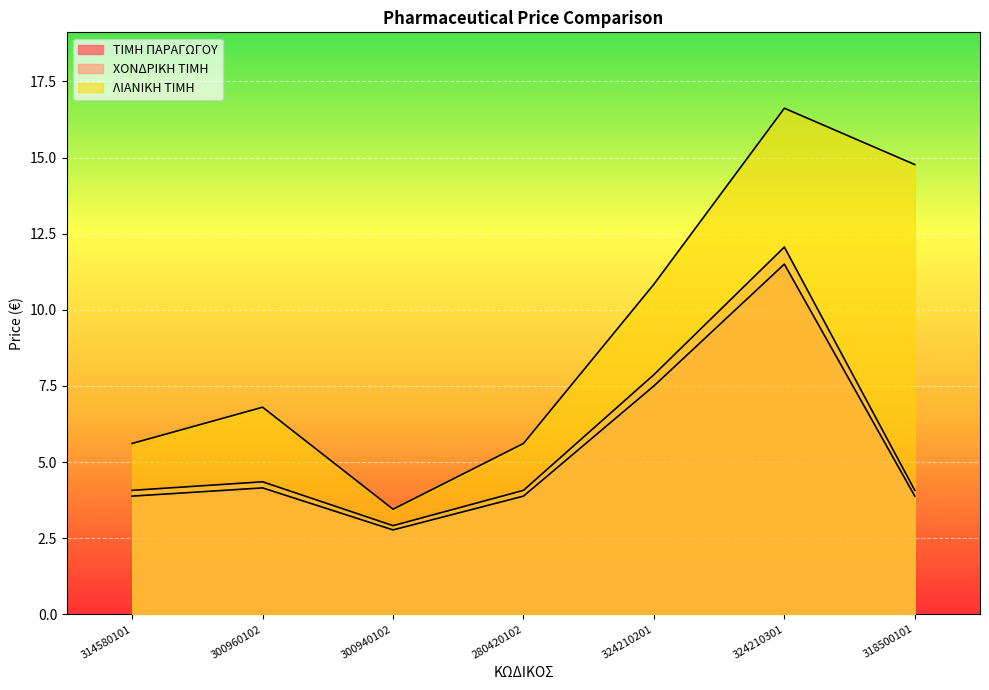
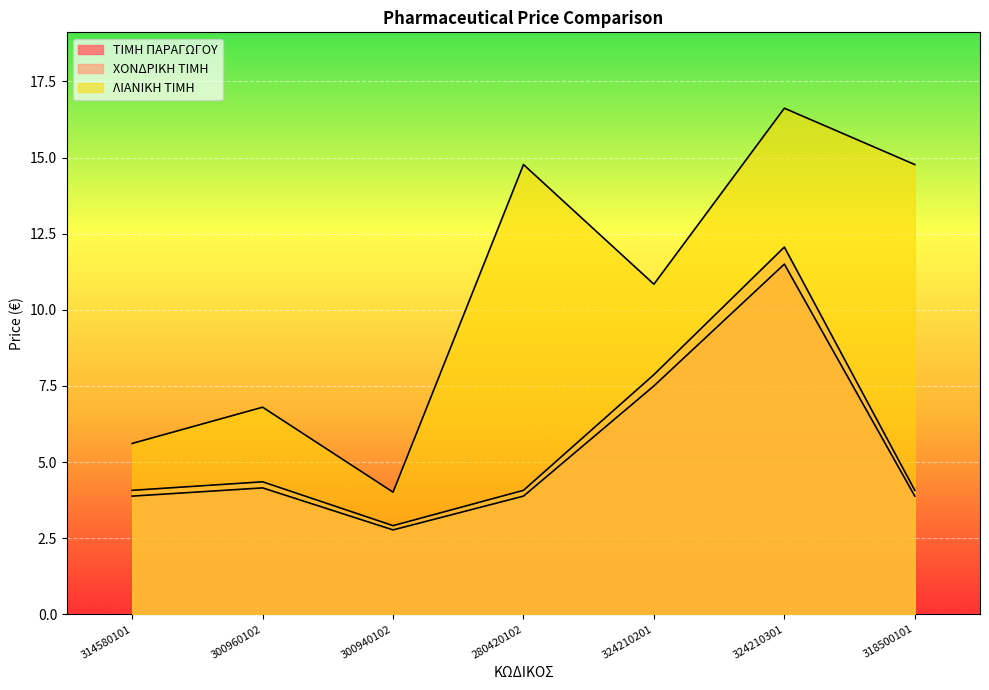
ΛΙΑΝΙΚΗ ΤΙΜΗ, 300940102: 3.5 -> 4.0
ΛΙΑΝΙΚΗ ΤΙΜΗ, 280420102: 5.6 -> 14.8
